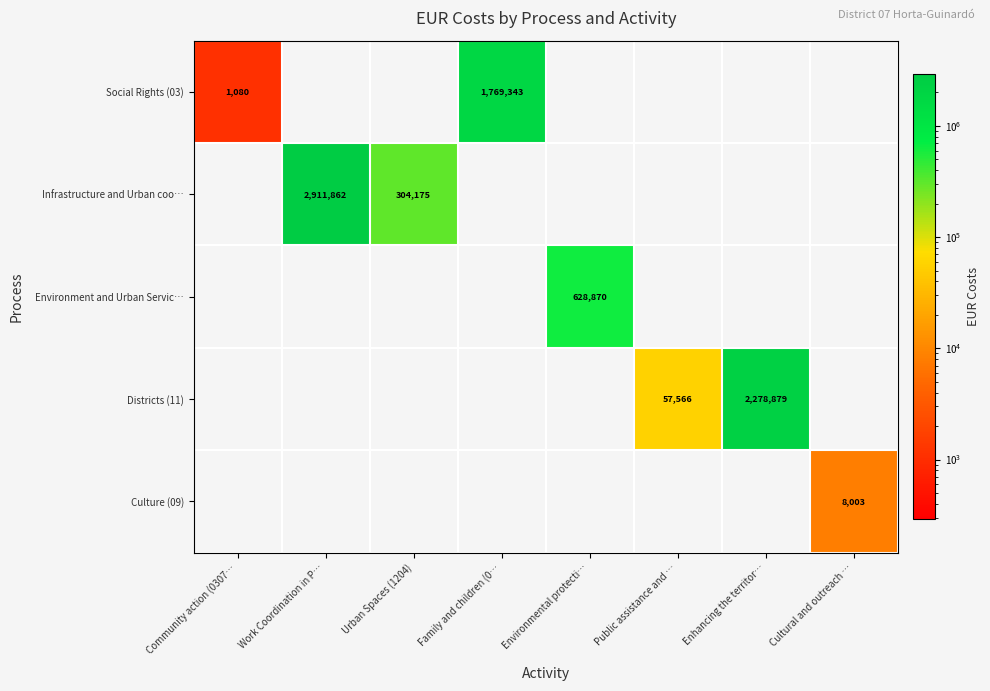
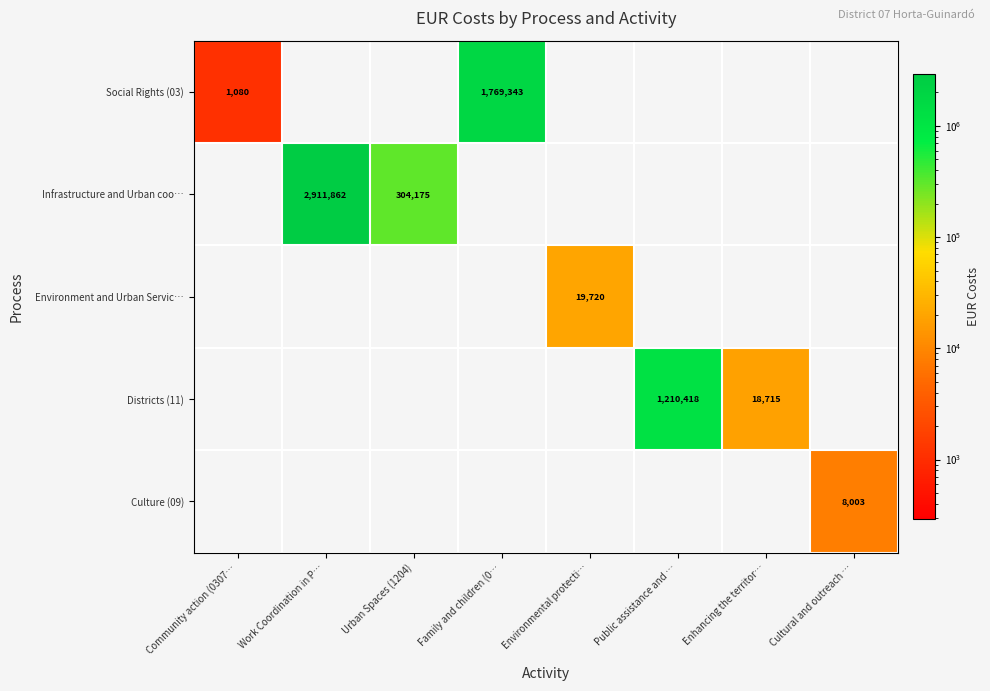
Environment and Urban Servic…, Environmental protecti…: 628,870 -> 19,720
Districts (11), Public assistance and …: 57,566 -> 1,210,418
Districts (11), Enhancing the territor…: 2,278,879 -> 18,715
